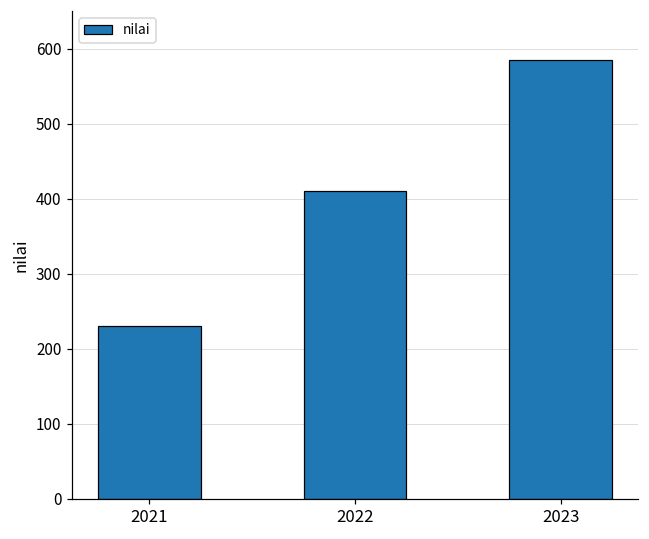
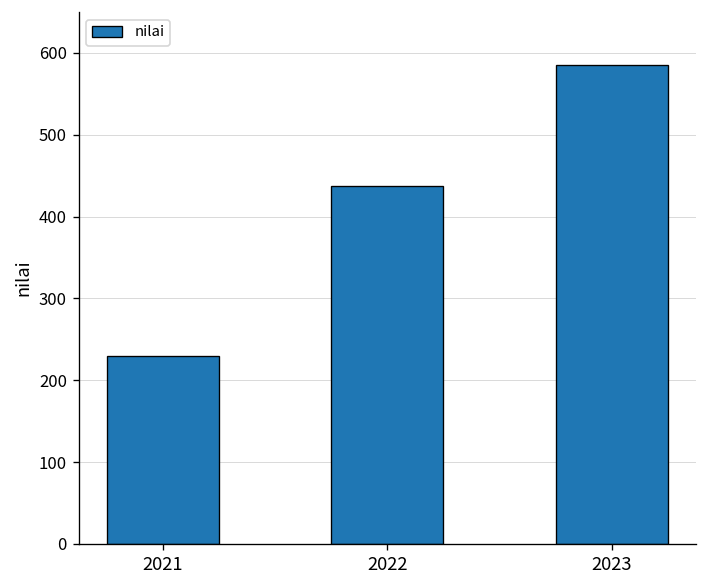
2022: 410 -> 440
